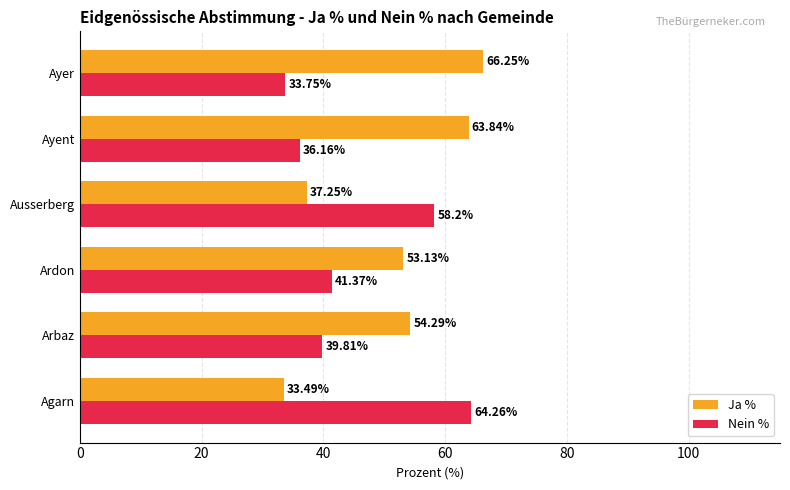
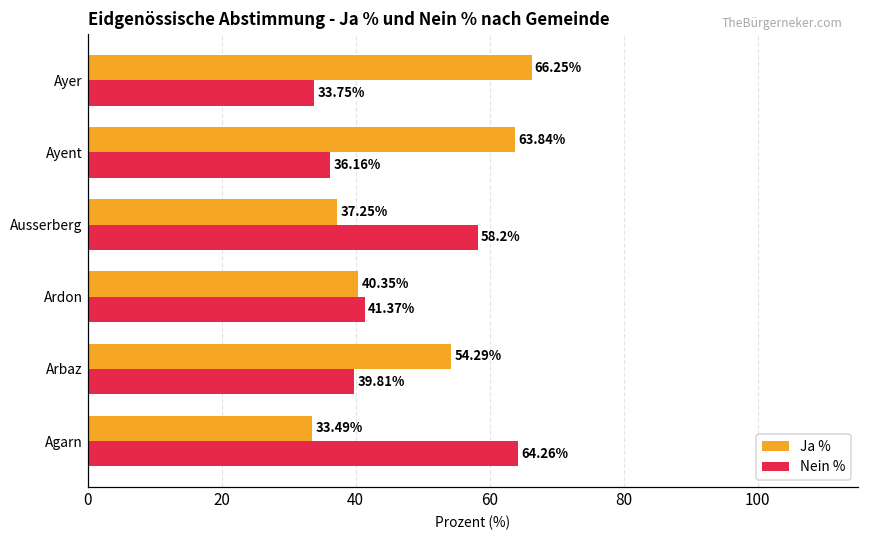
Ja %, Ardon: 53.13% -> 40.35%
